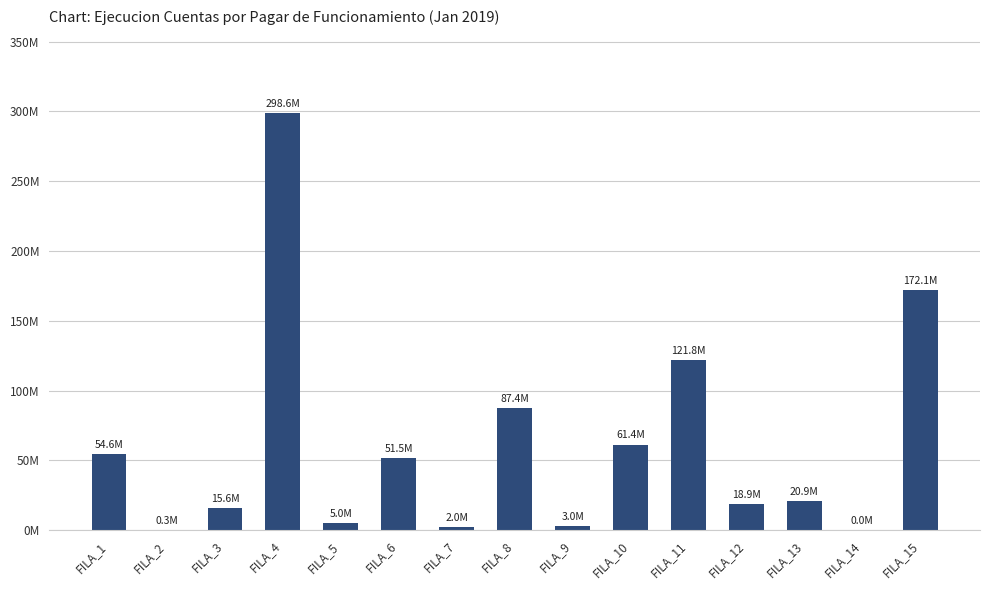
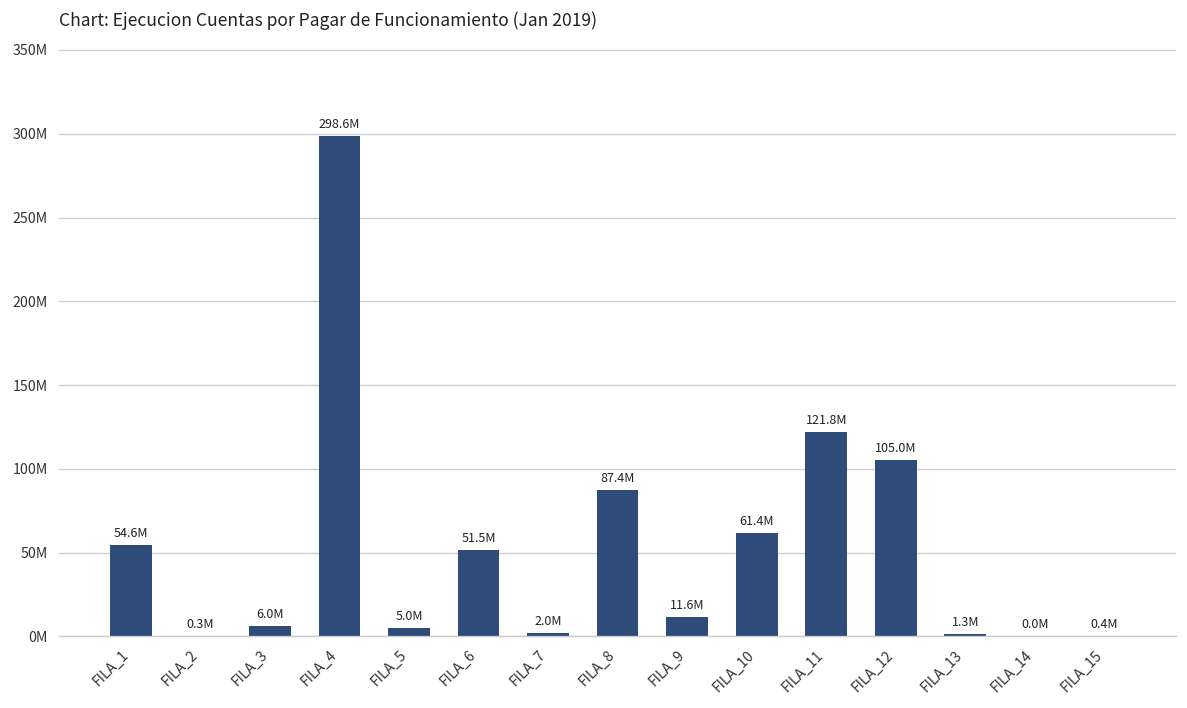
FILA_3: 15.6M -> 6.0M
FILA_9: 3.0M -> 11.6M
FILA_12: 18.9M -> 105.0M
FILA_13: 20.9M -> 1.3M
FILA_15: 172.1M -> 0.4M
